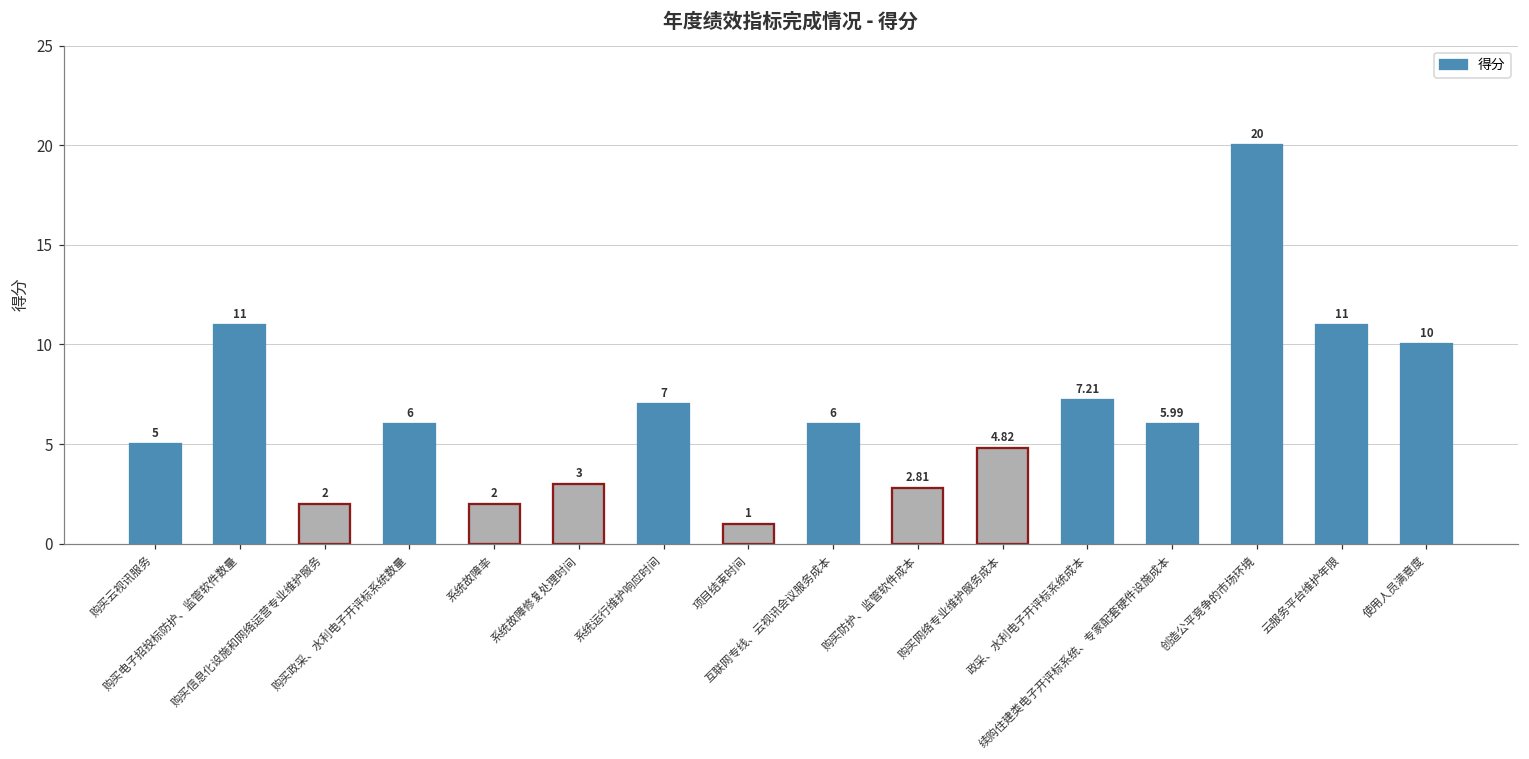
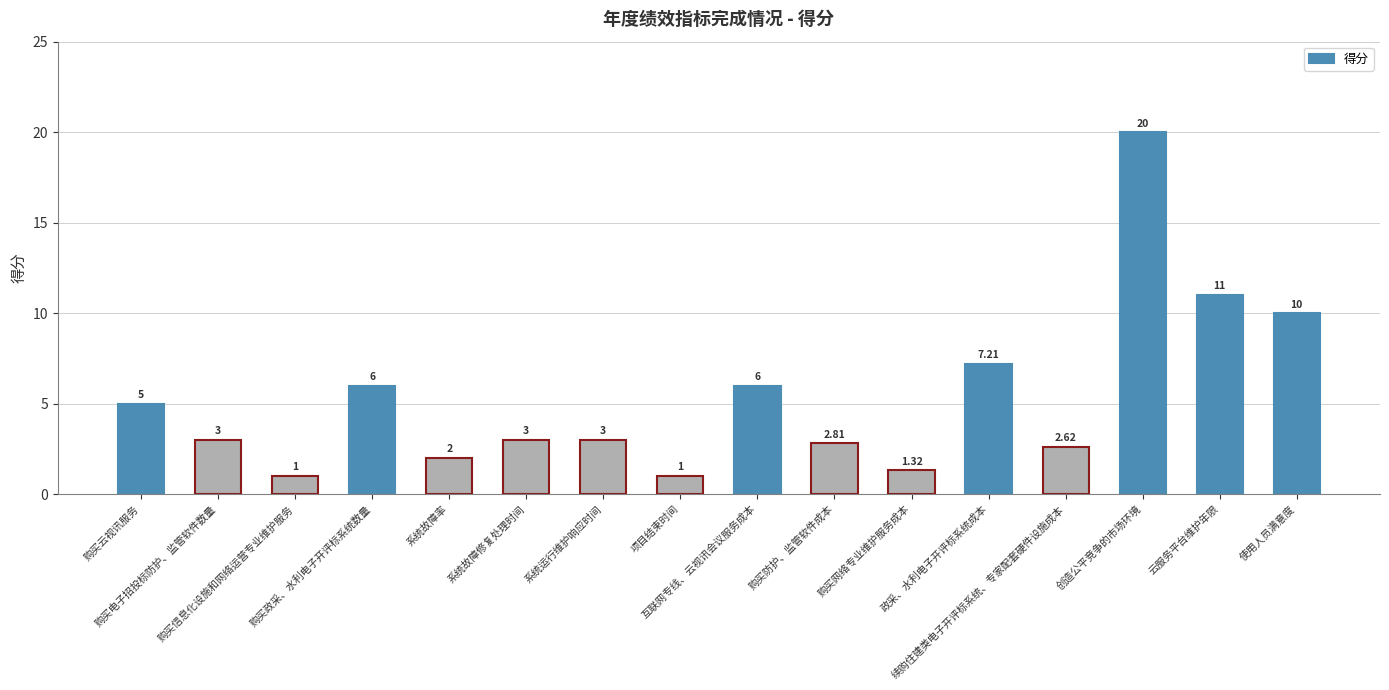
购买电子招投标防护、监管软件数量: 11 -> 3
购买信息化设施和网络运营专业维护服务: 2 -> 1
系统运行维护响应时间: 7 -> 3
购买网络专业维护服务成本: 4.82 -> 1.32
续购住建类电子开评标系统、专家配套硬件设施成本: 5.99 -> 2.62
